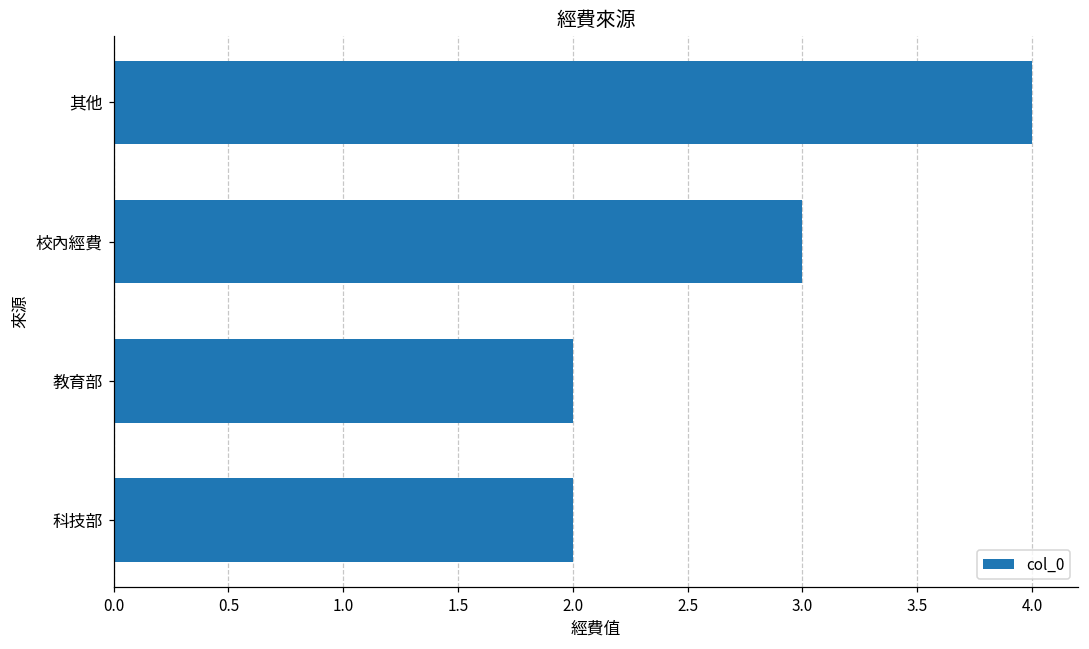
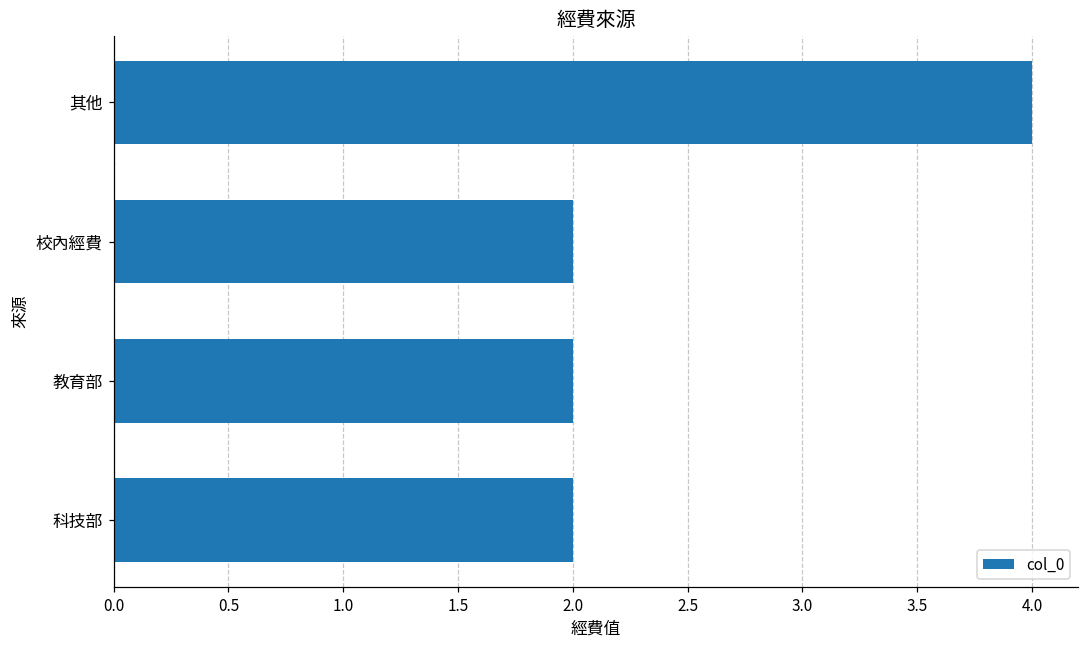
校內經費: 3 -> 2
